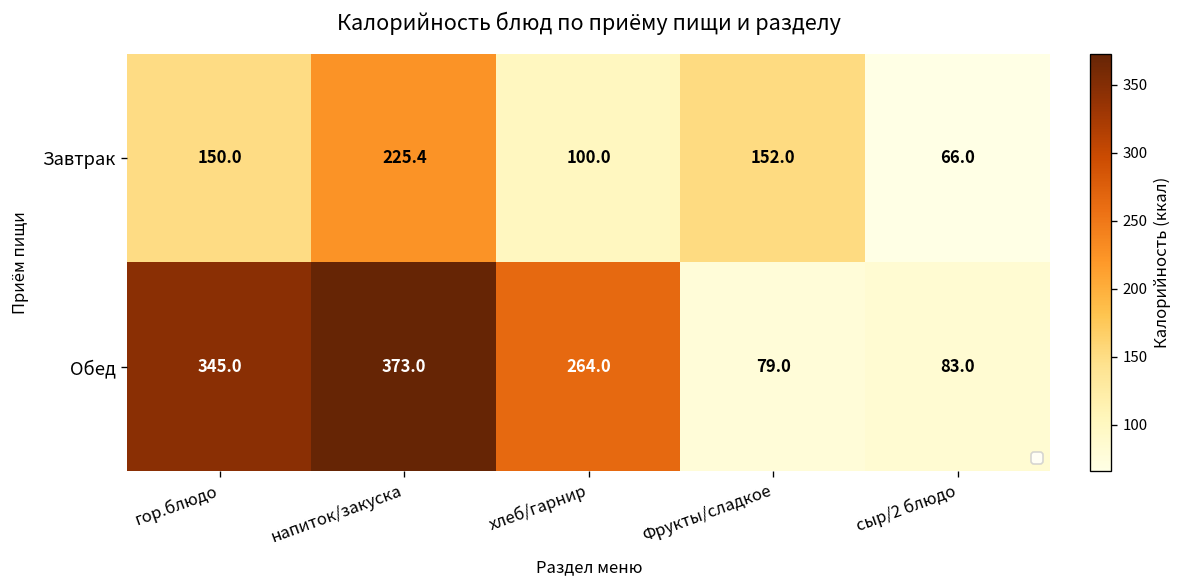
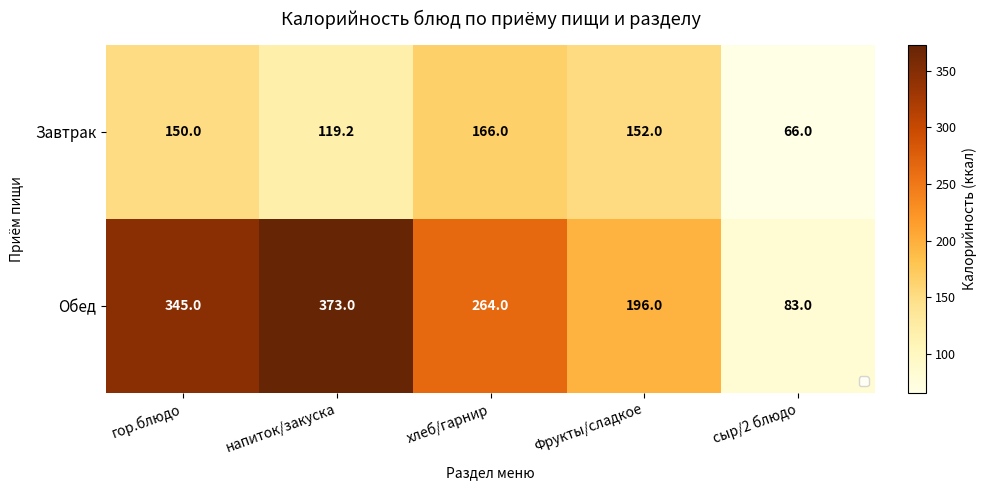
Завтрак, напиток/закуска: 225.4 -> 119.2
Завтрак, хлеб/гарнир: 100.0 -> 166.0
Обед, Фрукты/сладкое: 79.0 -> 196.0
